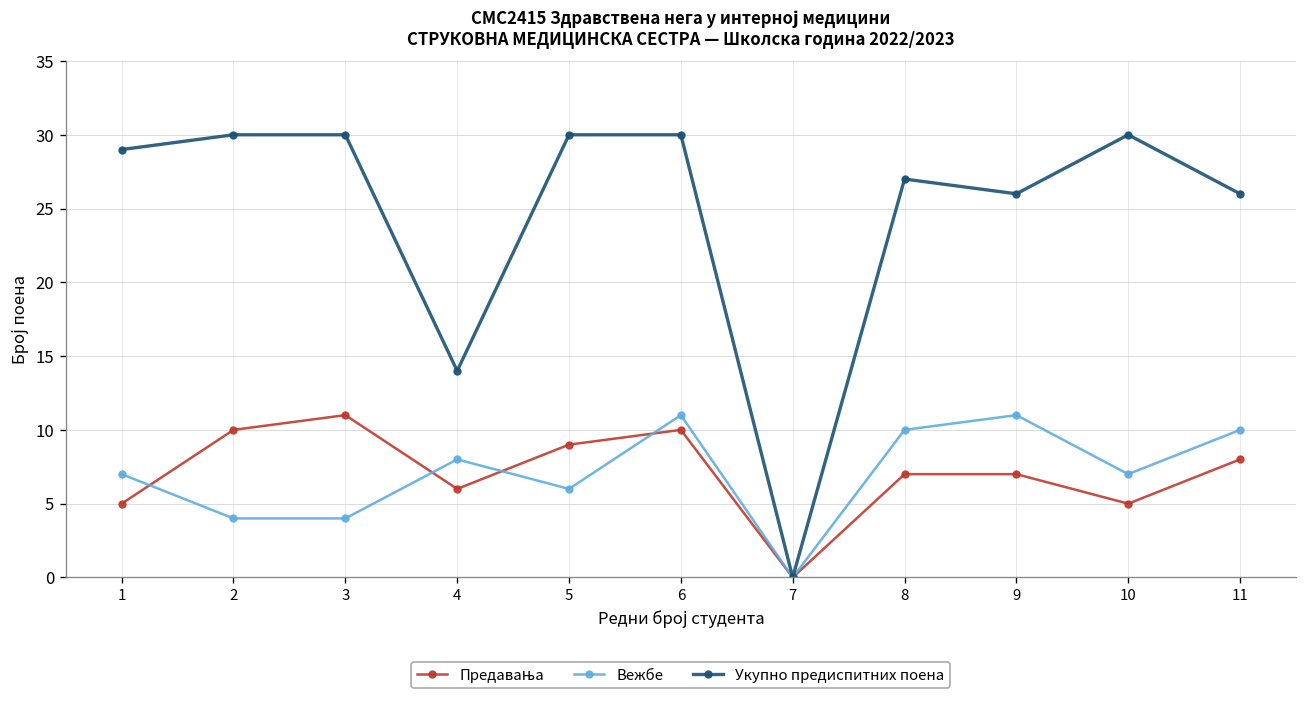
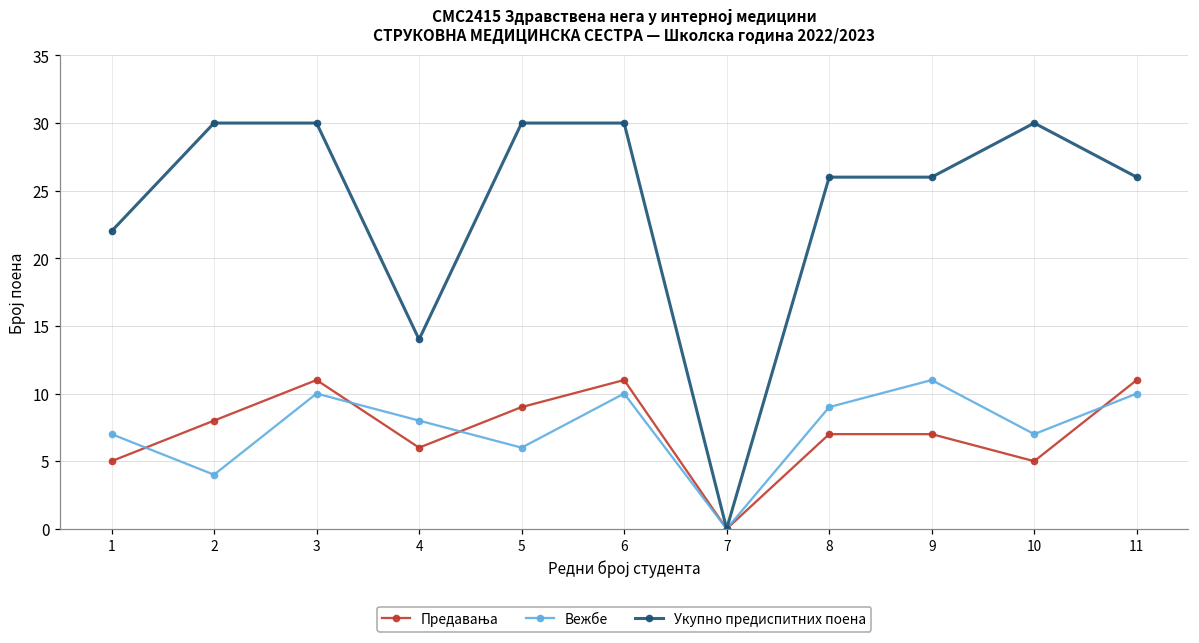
Укупно предиспитних поена, 1: 29 -> 22
Предавања, 2: 10 -> 8
Вежбе, 3: 4 -> 10
Предавања, 6: 10 -> 11
Вежбе, 6: 11 -> 10
Вежбе, 8: 10 -> 9
Укупно предиспитних поена, 8: 27 -> 26
Предавања, 11: 8 -> 11
